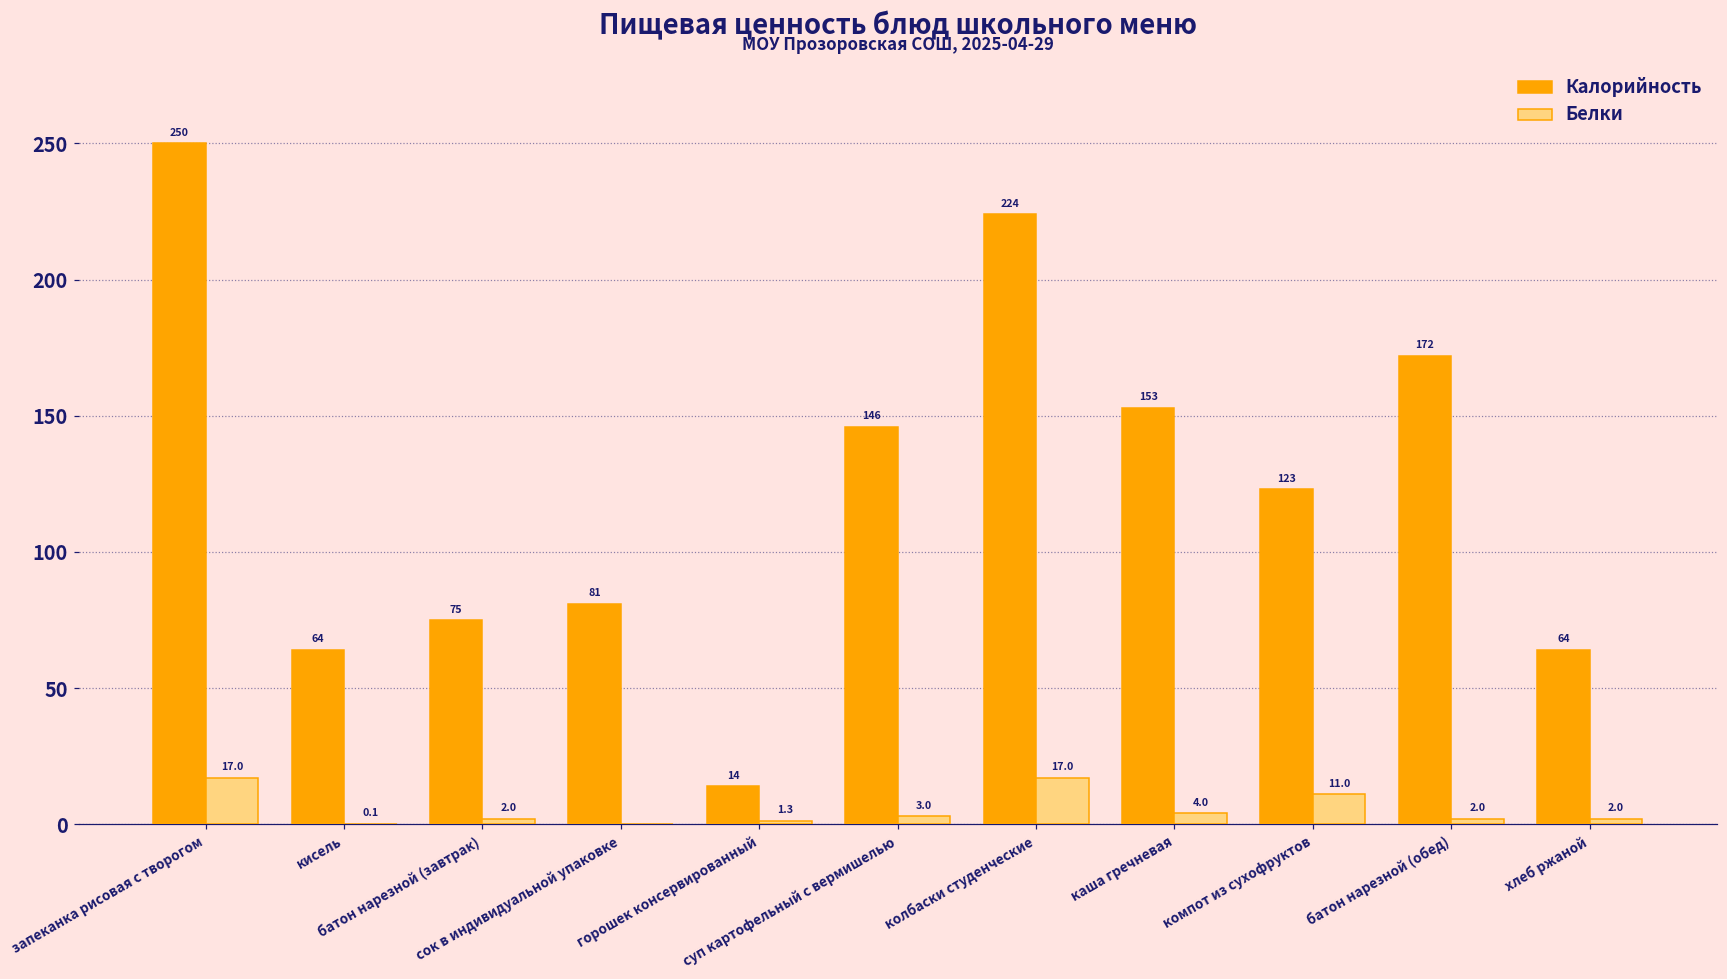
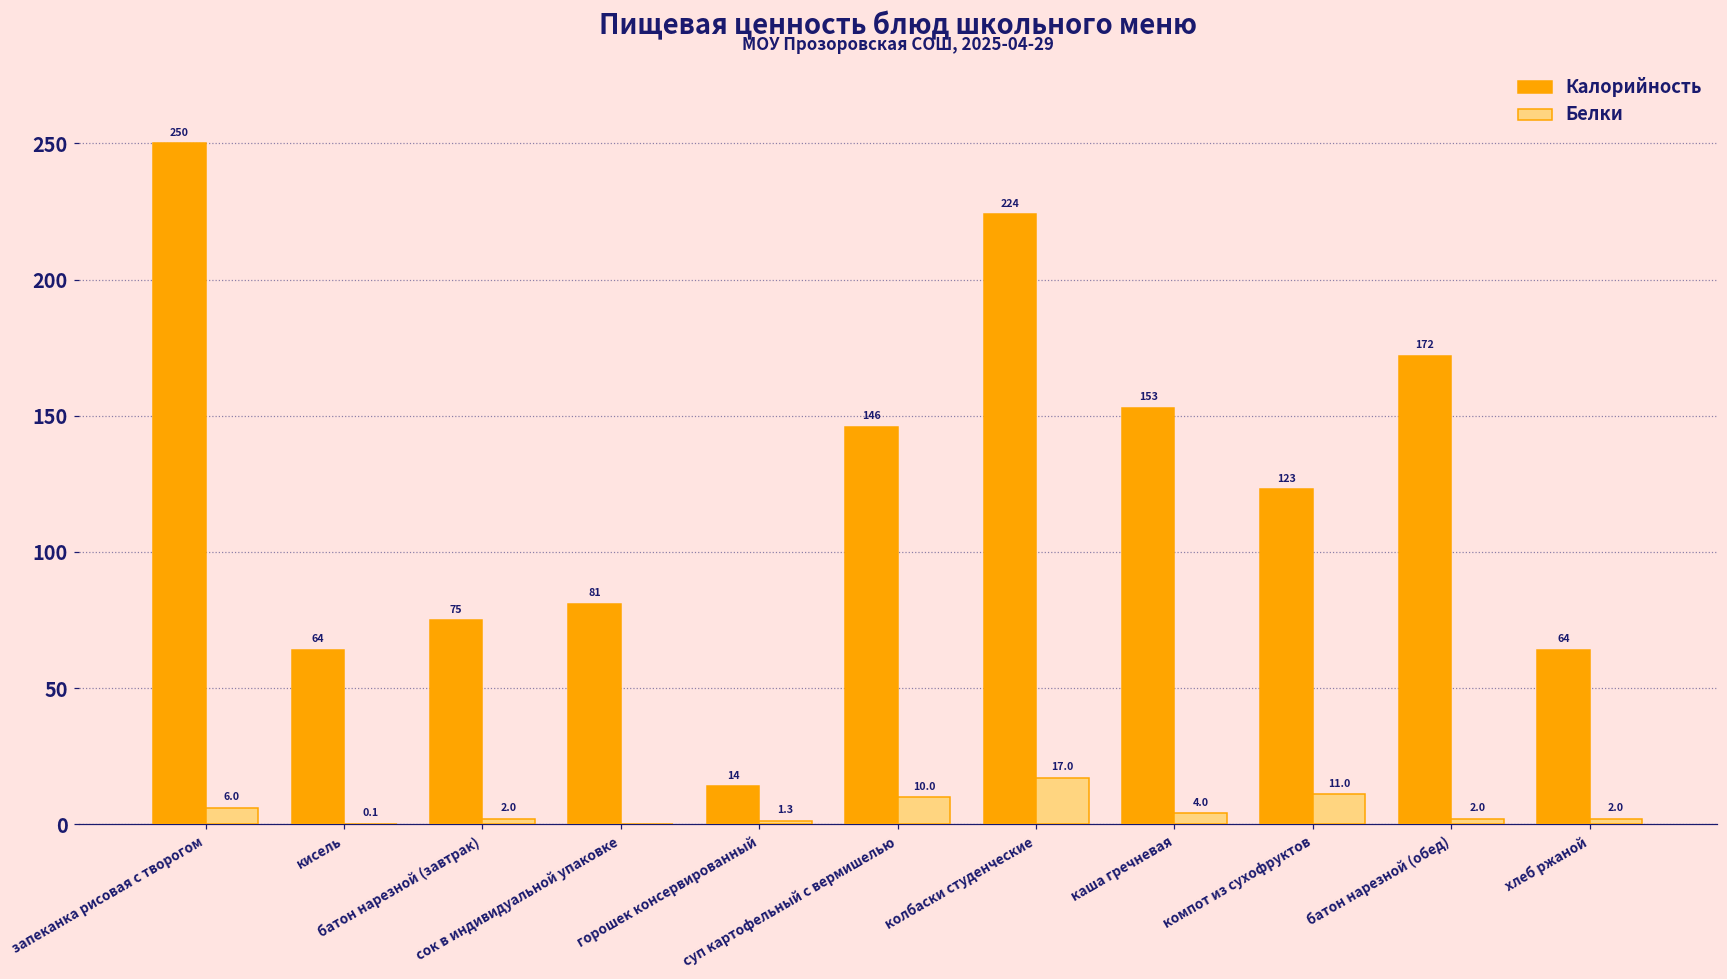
Белки, запеканка рисовая с творогом: 17.0 -> 6.0
Белки, суп картофельный с вермишелью: 3.0 -> 10.0
